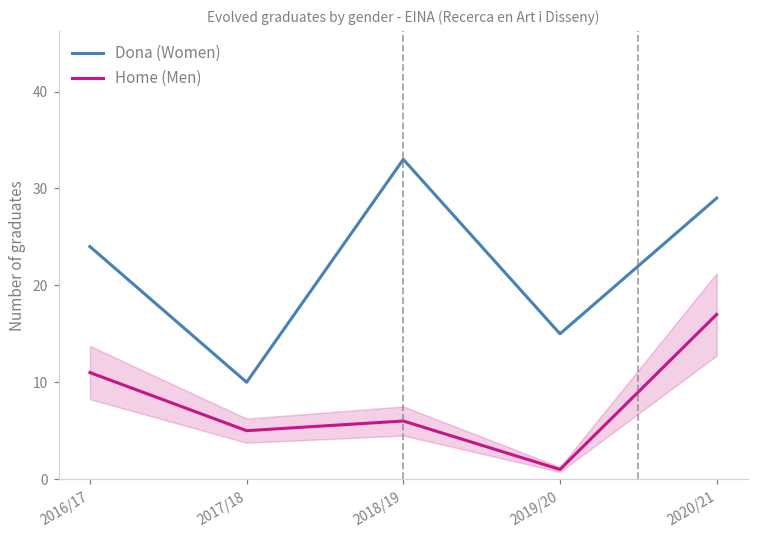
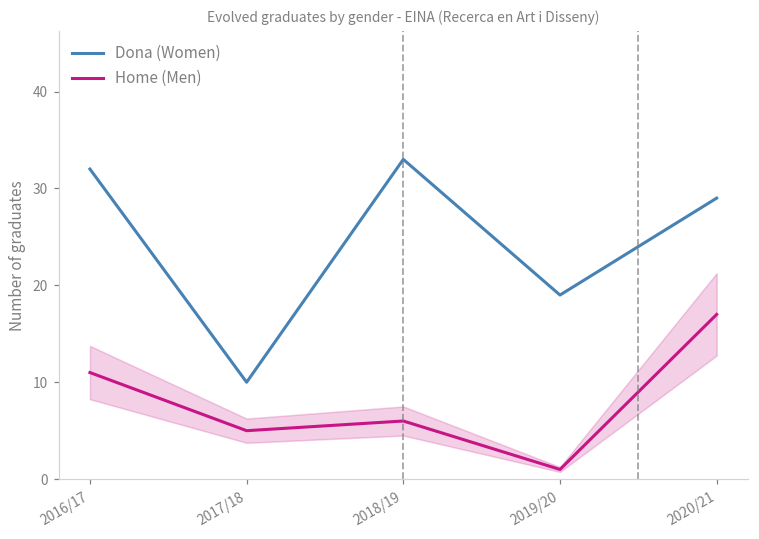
Dona (Women), 2016/17: 24 -> 32
Dona (Women), 2019/20: 15 -> 19
